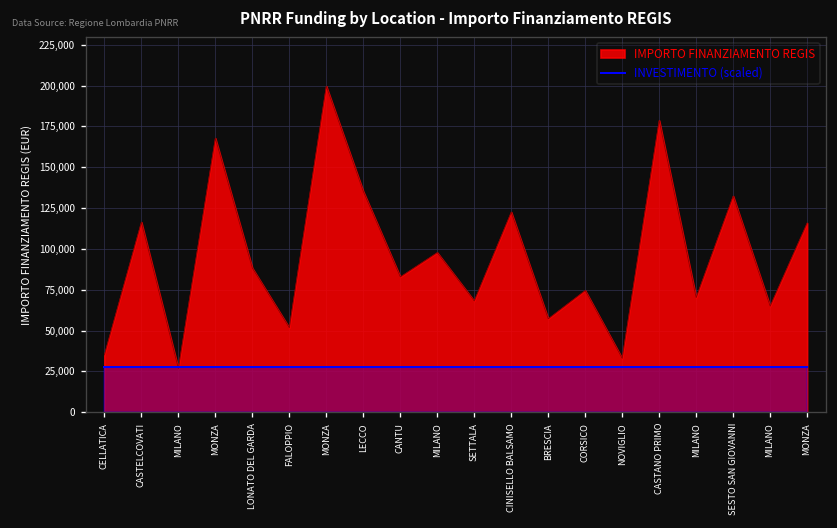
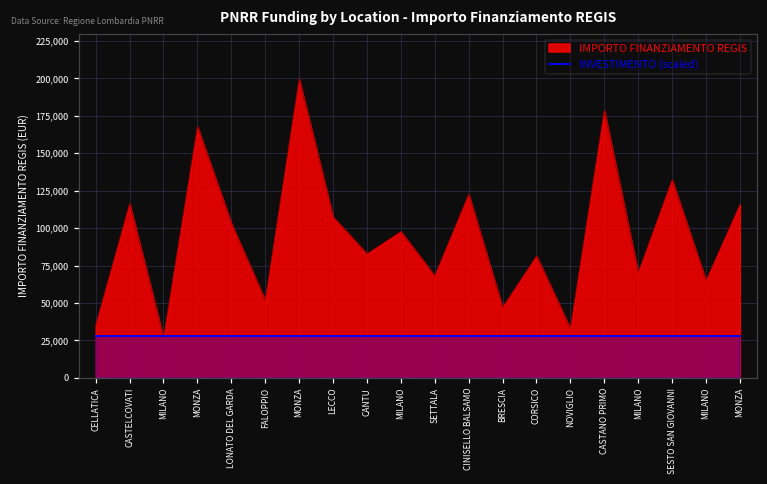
IMPORTO FINANZIAMENTO REGIS, LONATO DEL GARDA: 88,000 -> 103,000
IMPORTO FINANZIAMENTO REGIS, LECCO: 135,000 -> 107,000
IMPORTO FINANZIAMENTO REGIS, BRESCIA: 57,000 -> 47,000
IMPORTO FINANZIAMENTO REGIS, CORSICO: 74,000 -> 81,000
